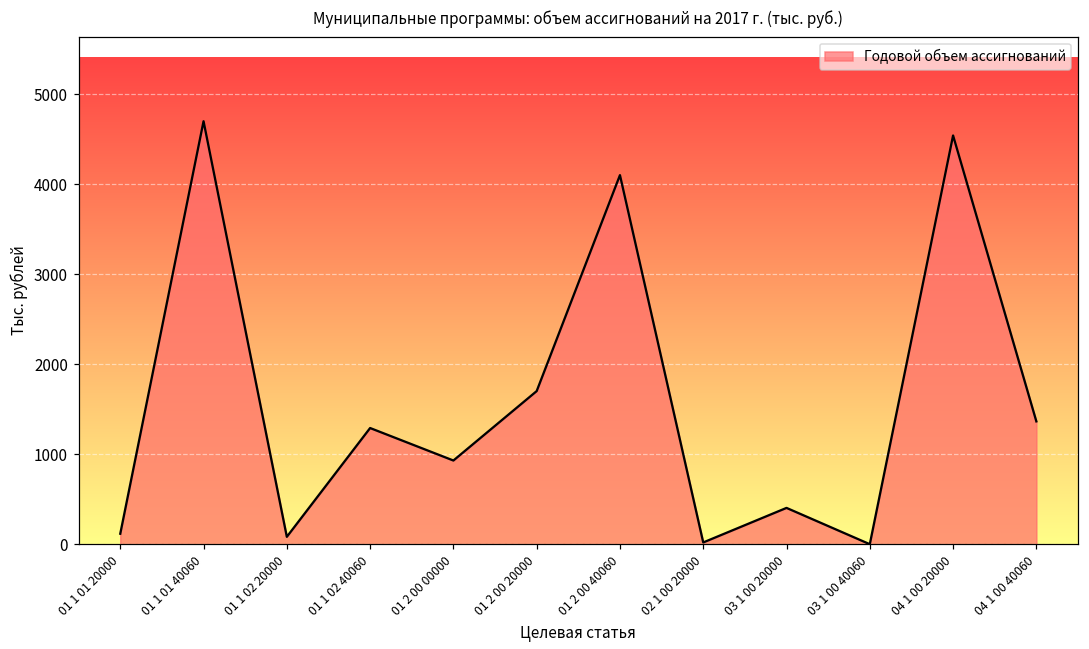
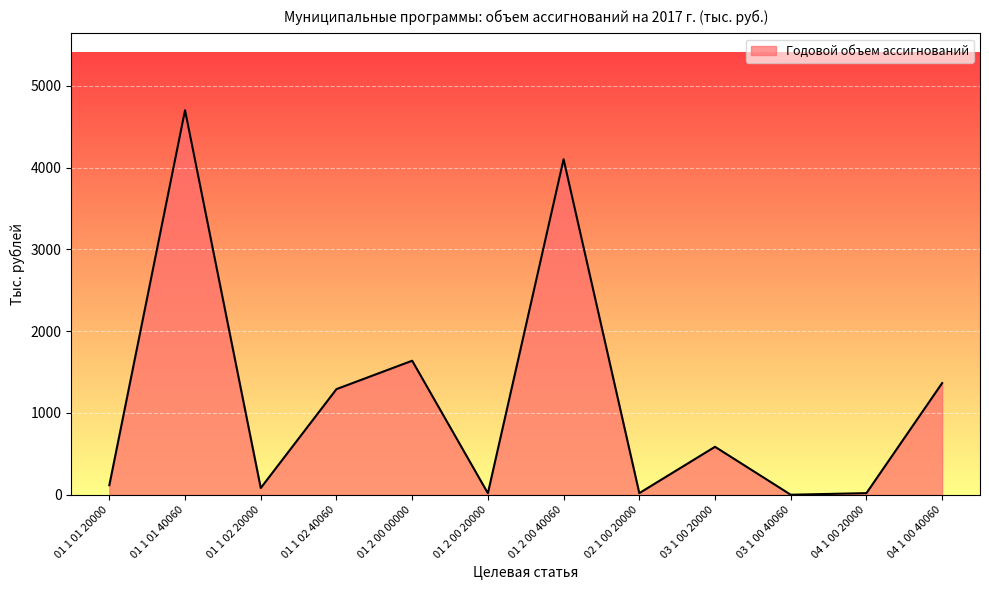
01 2 00 00000: 900 -> 1600
01 2 00 20000: 1700 -> 0
03 1 00 20000: 400 -> 600
04 1 00 20000: 4500 -> 0
